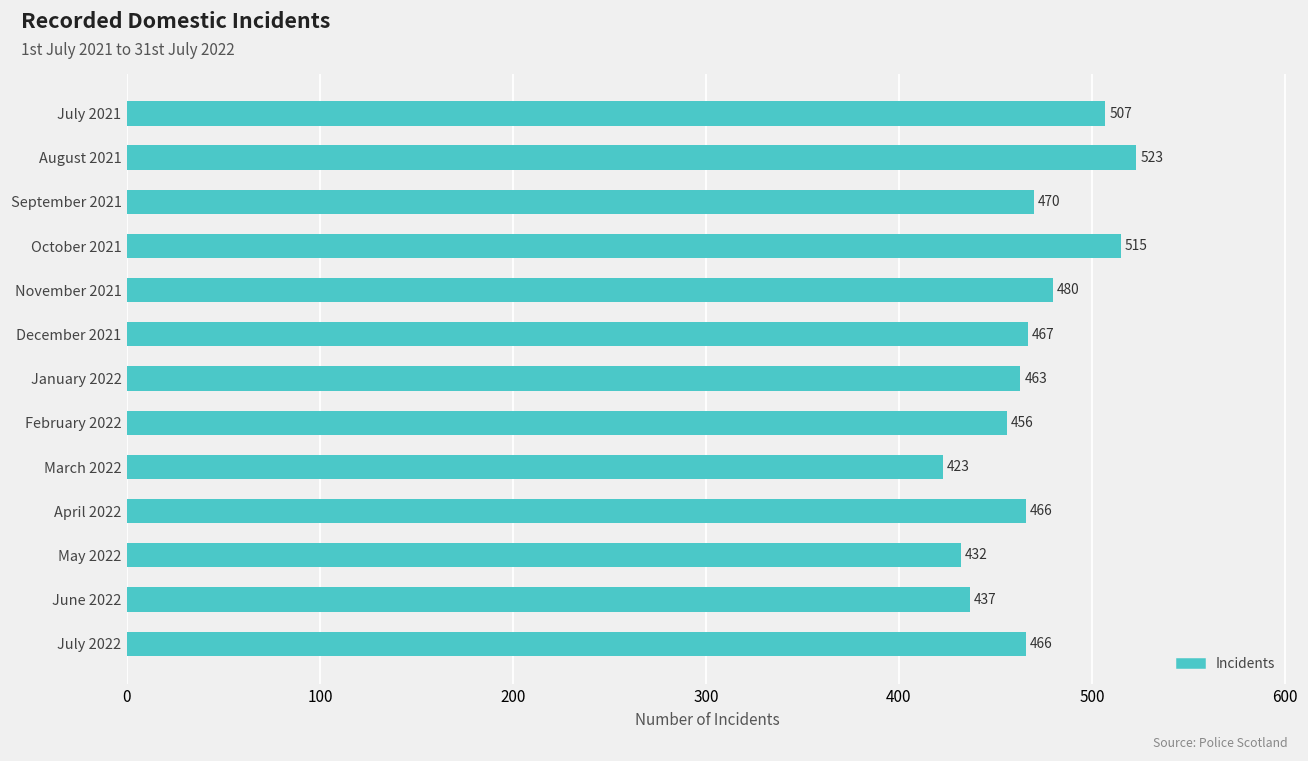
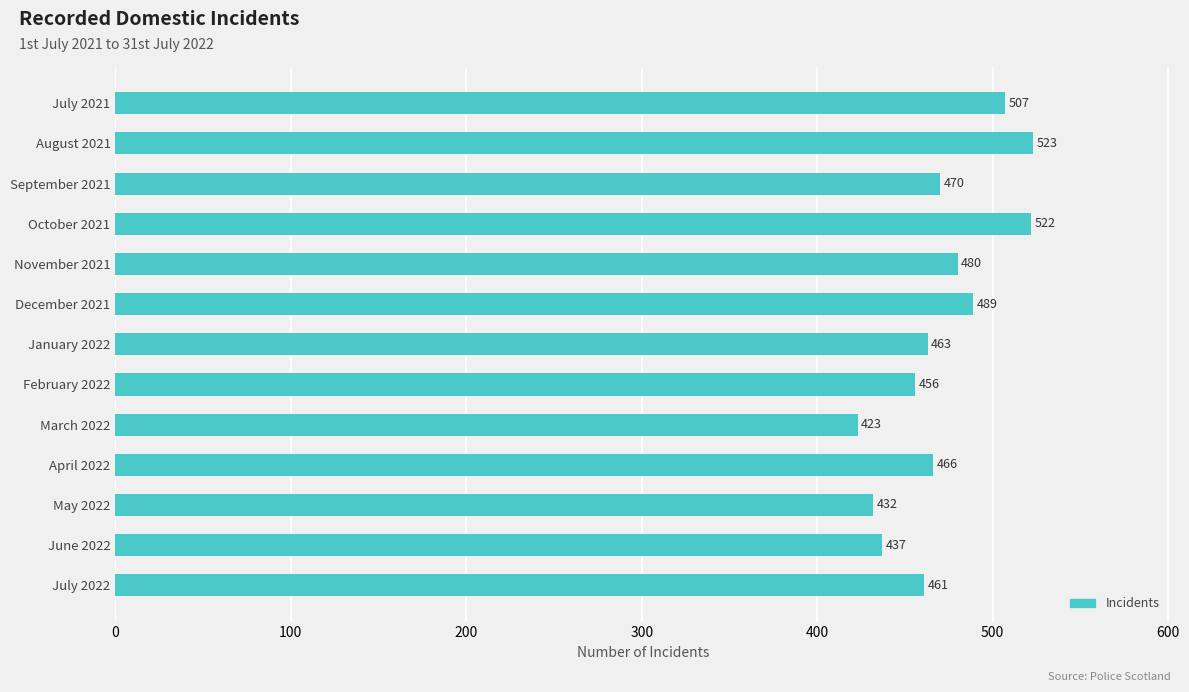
October 2021: 515 -> 522
December 2021: 467 -> 489
July 2022: 466 -> 461
